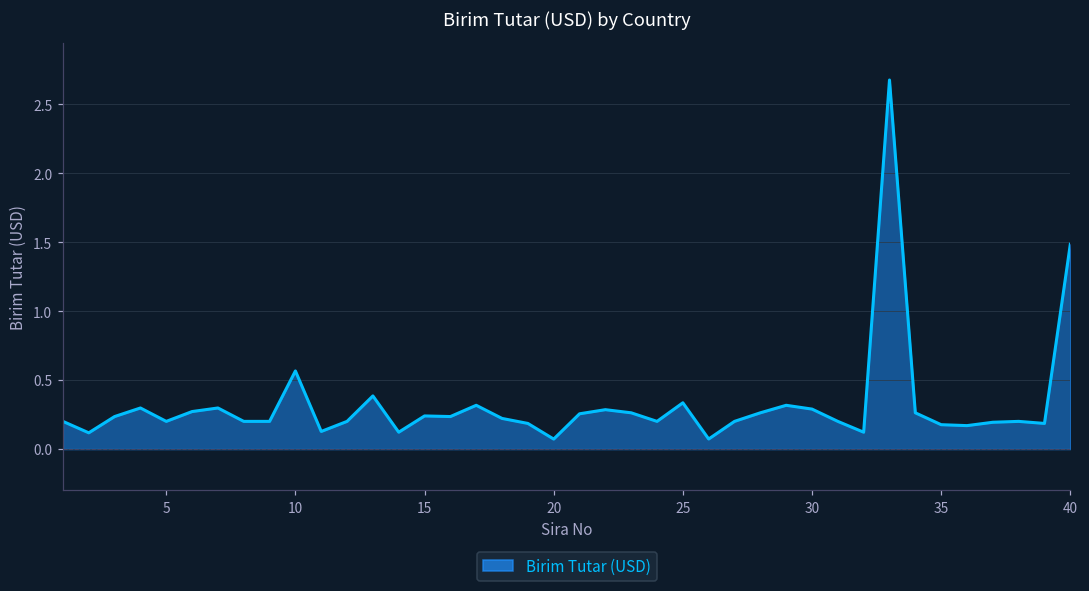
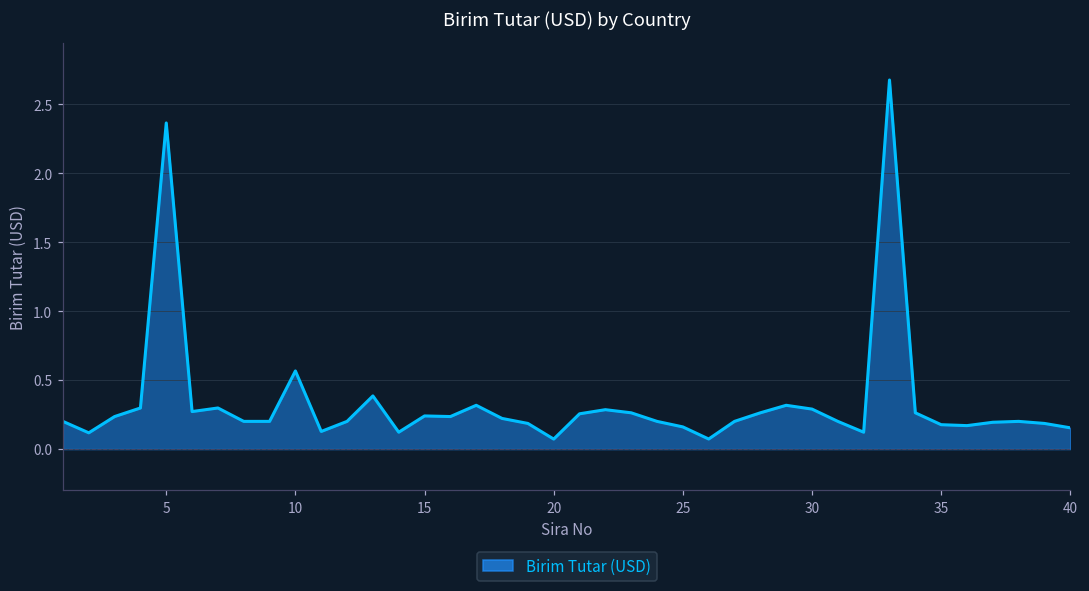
5: 0.20 -> 2.37
25: 0.34 -> 0.16
40: 1.49 -> 0.15
